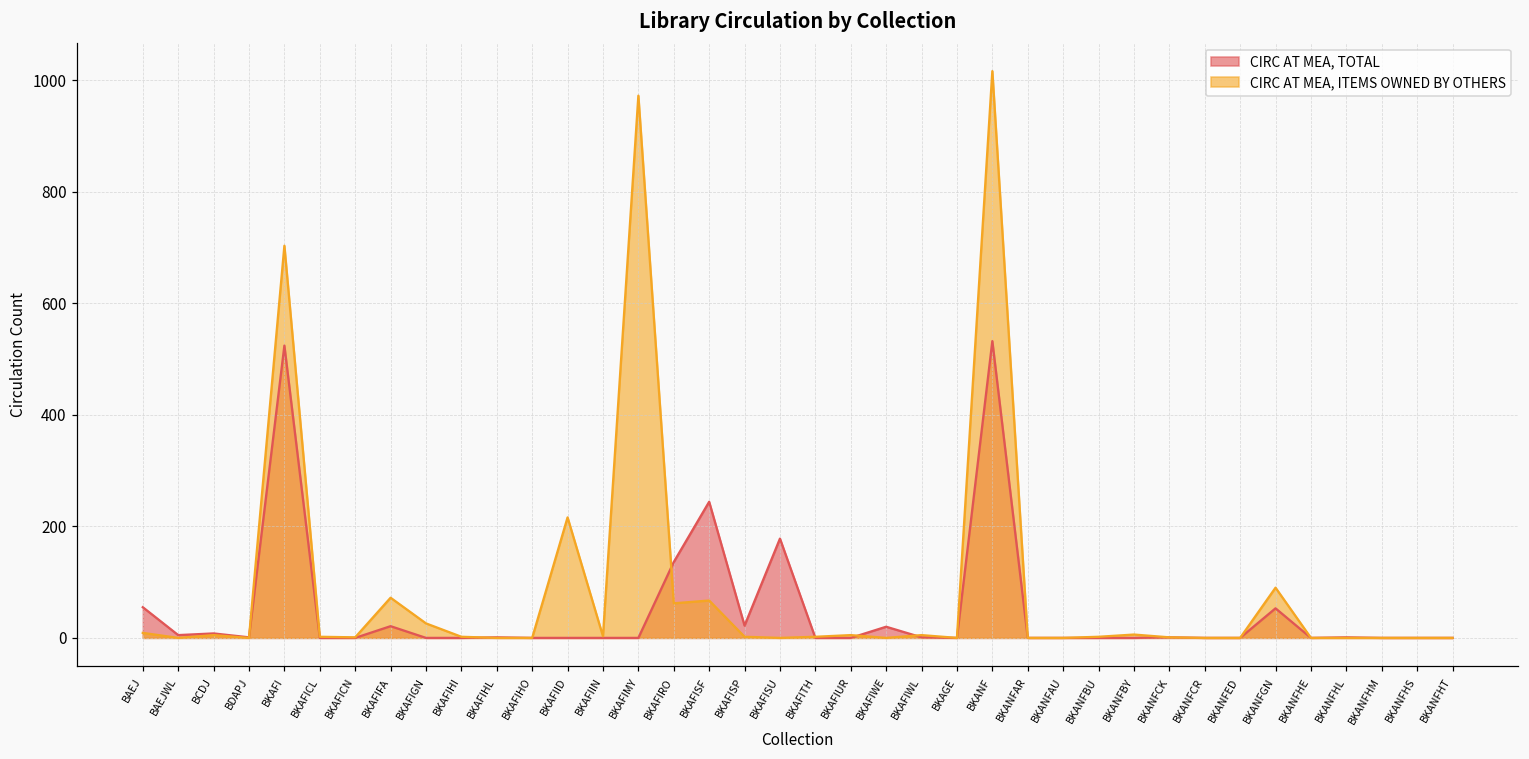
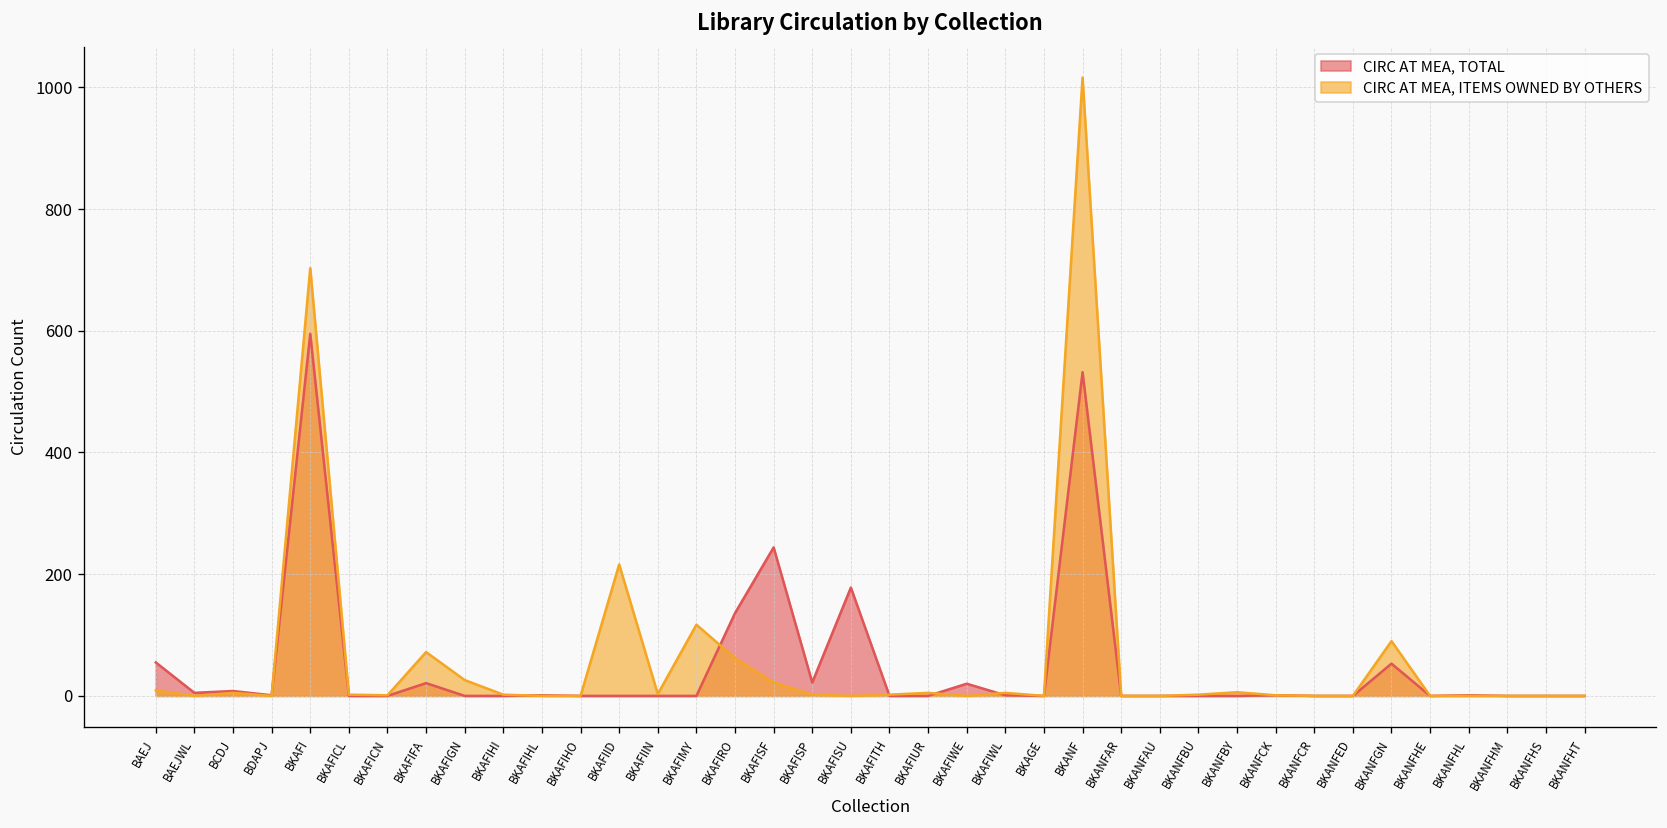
CIRC AT MEA, TOTAL, BKAFI: 520 -> 600
CIRC AT MEA, ITEMS OWNED BY OTHERS, BKAFIMY: 970 -> 120
CIRC AT MEA, ITEMS OWNED BY OTHERS, BKAFISF: 70 -> 20
